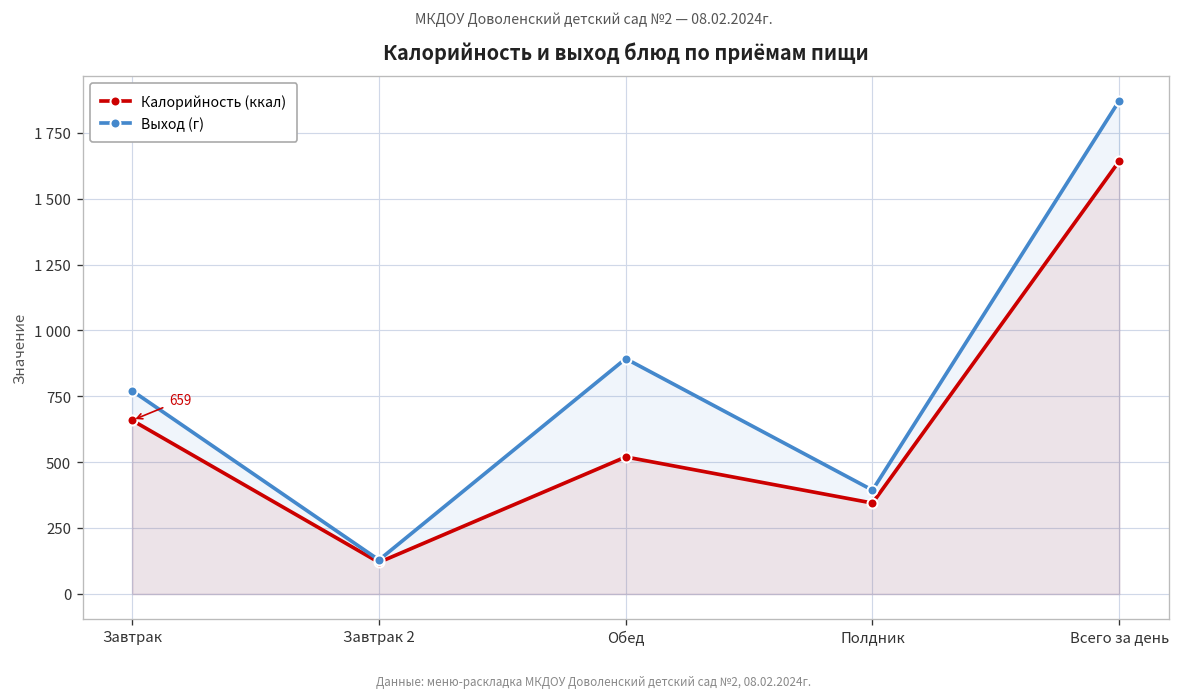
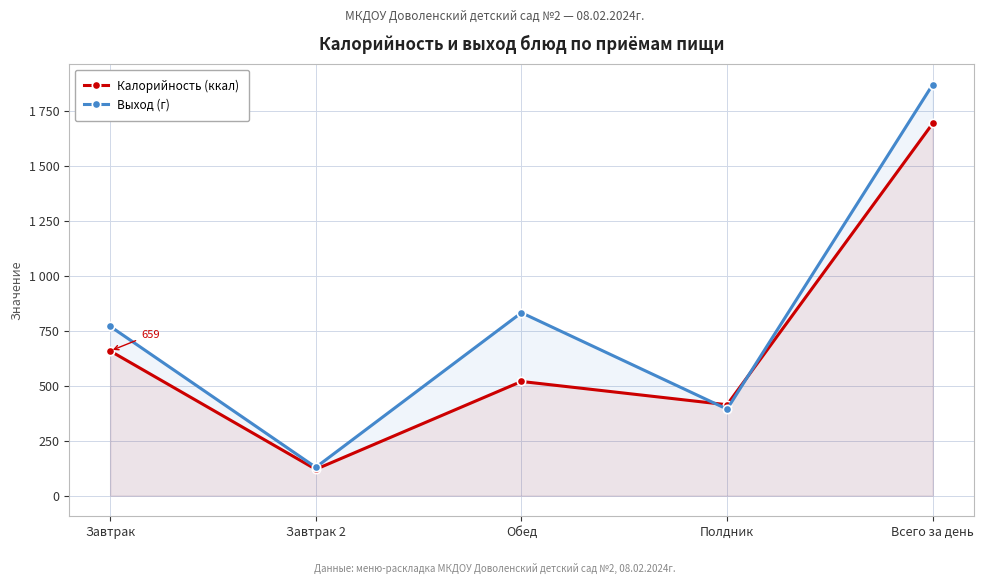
Выход (г), Обед: 890 -> 830
Калорийность (ккал), Полдник: 350 -> 410
Калорийность (ккал), Всего за день: 1640 -> 1700
